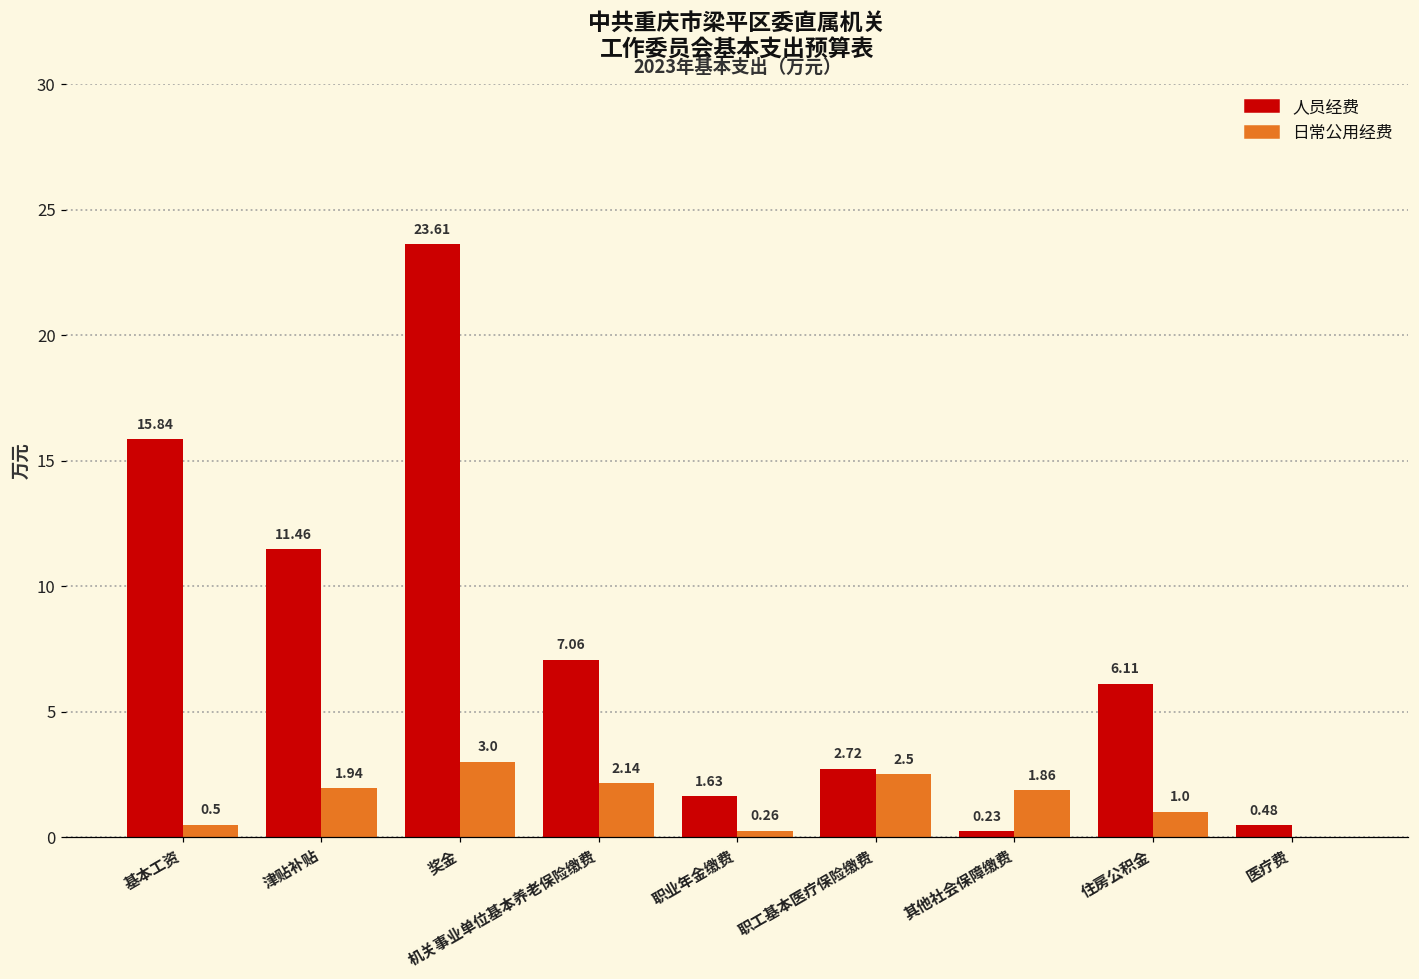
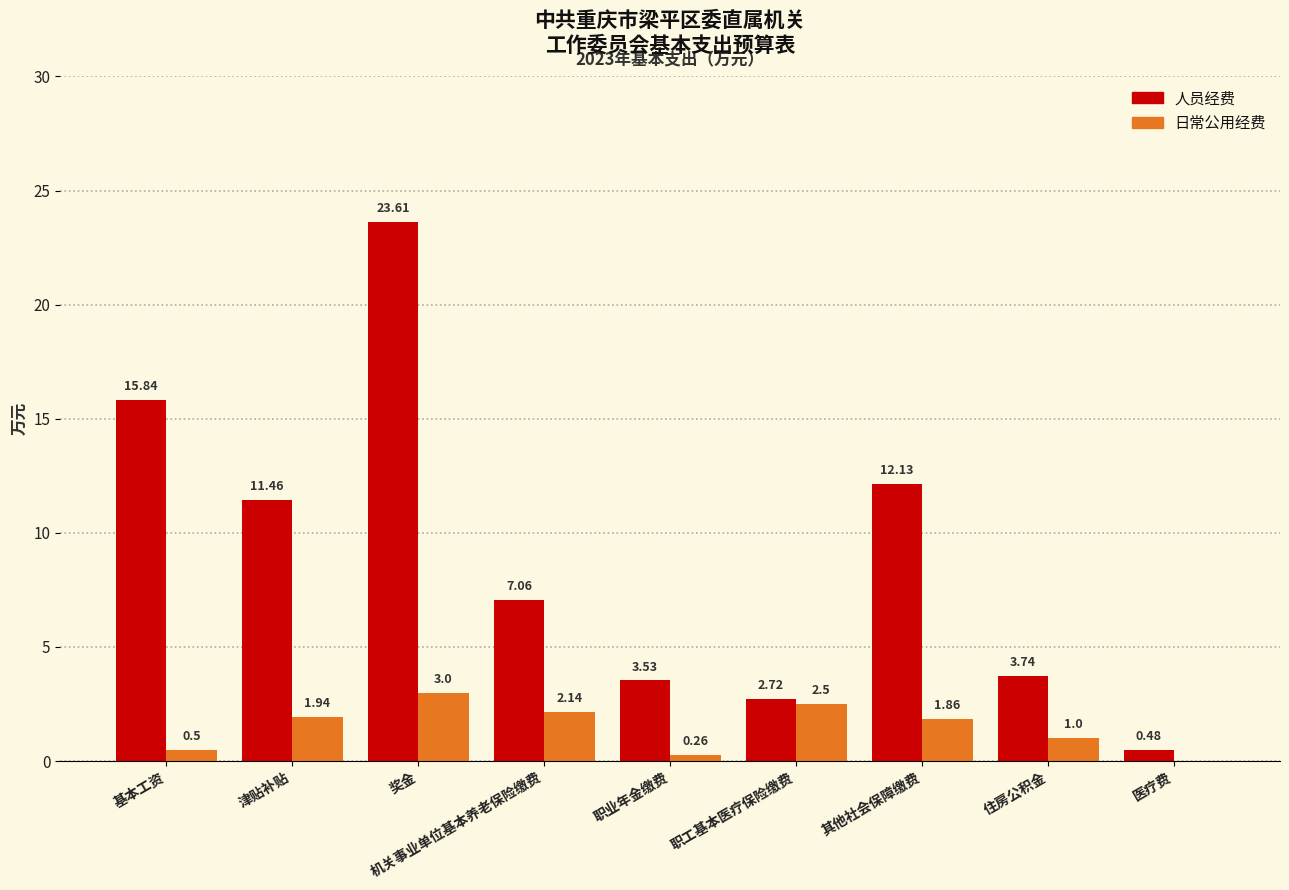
人员经费, 职业年金缴费: 1.63 -> 3.53
人员经费, 其他社会保障缴费: 0.23 -> 12.13
人员经费, 住房公积金: 6.11 -> 3.74
